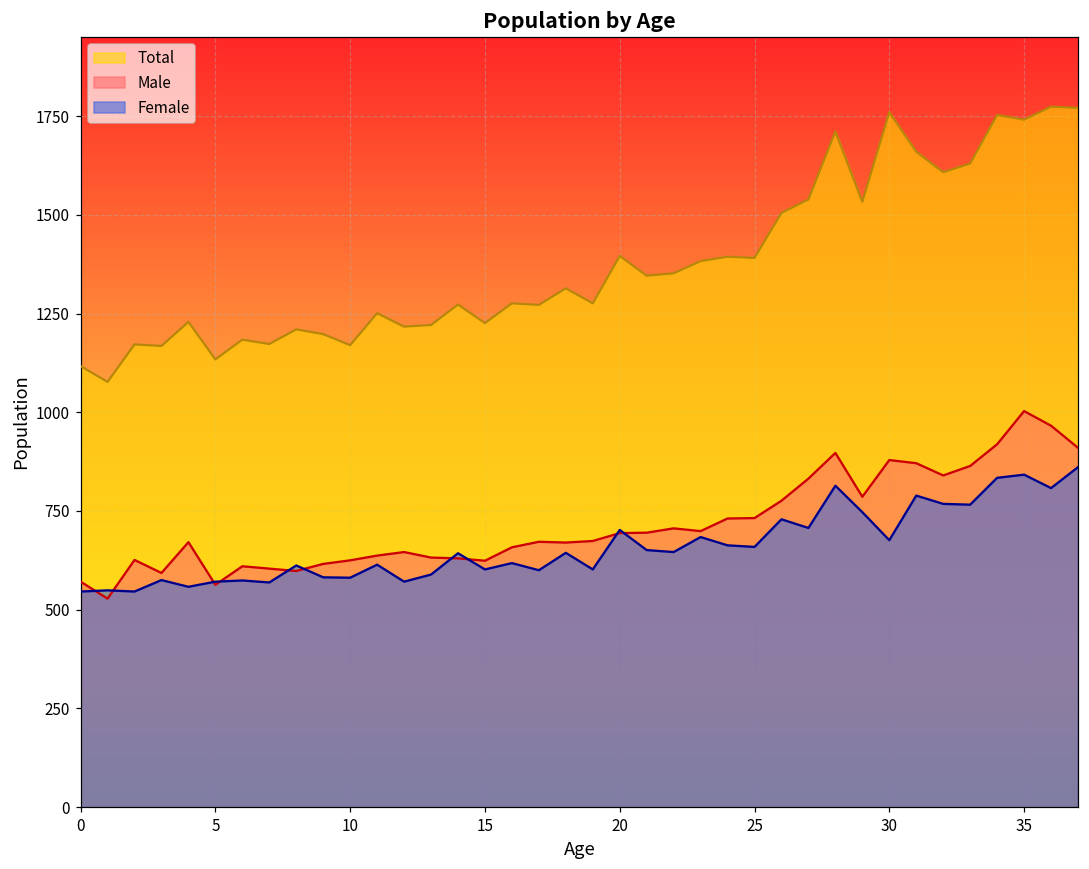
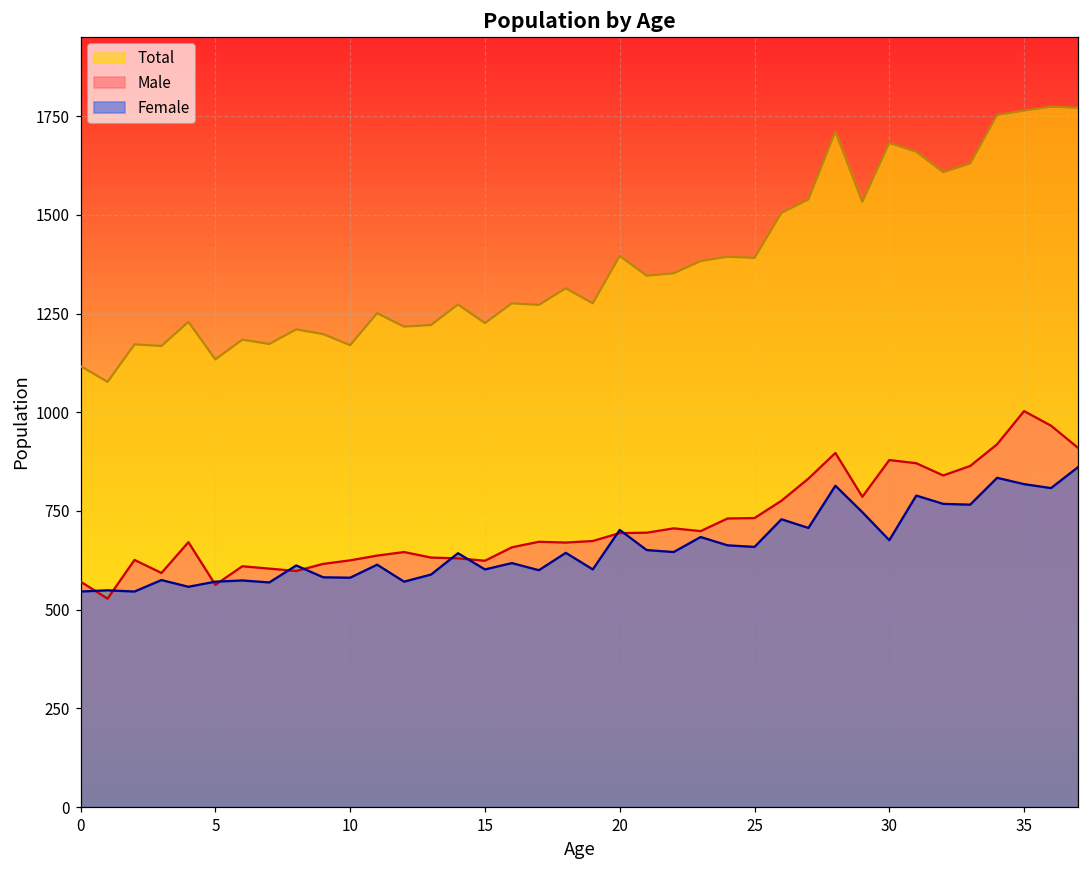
Total, 30: 1760 -> 1680
Total, 35: 1740 -> 1760
Female, 35: 840 -> 820
